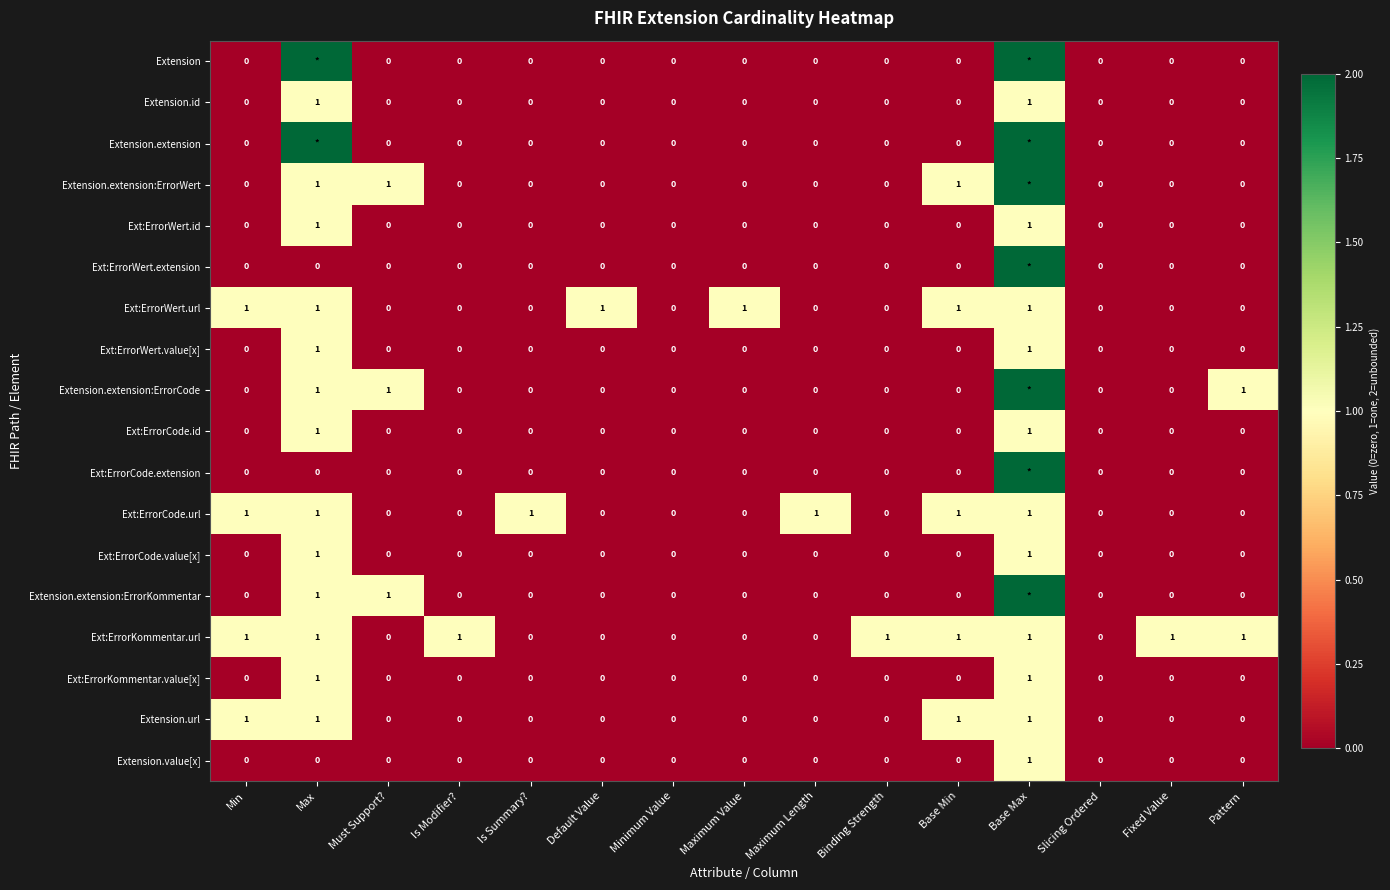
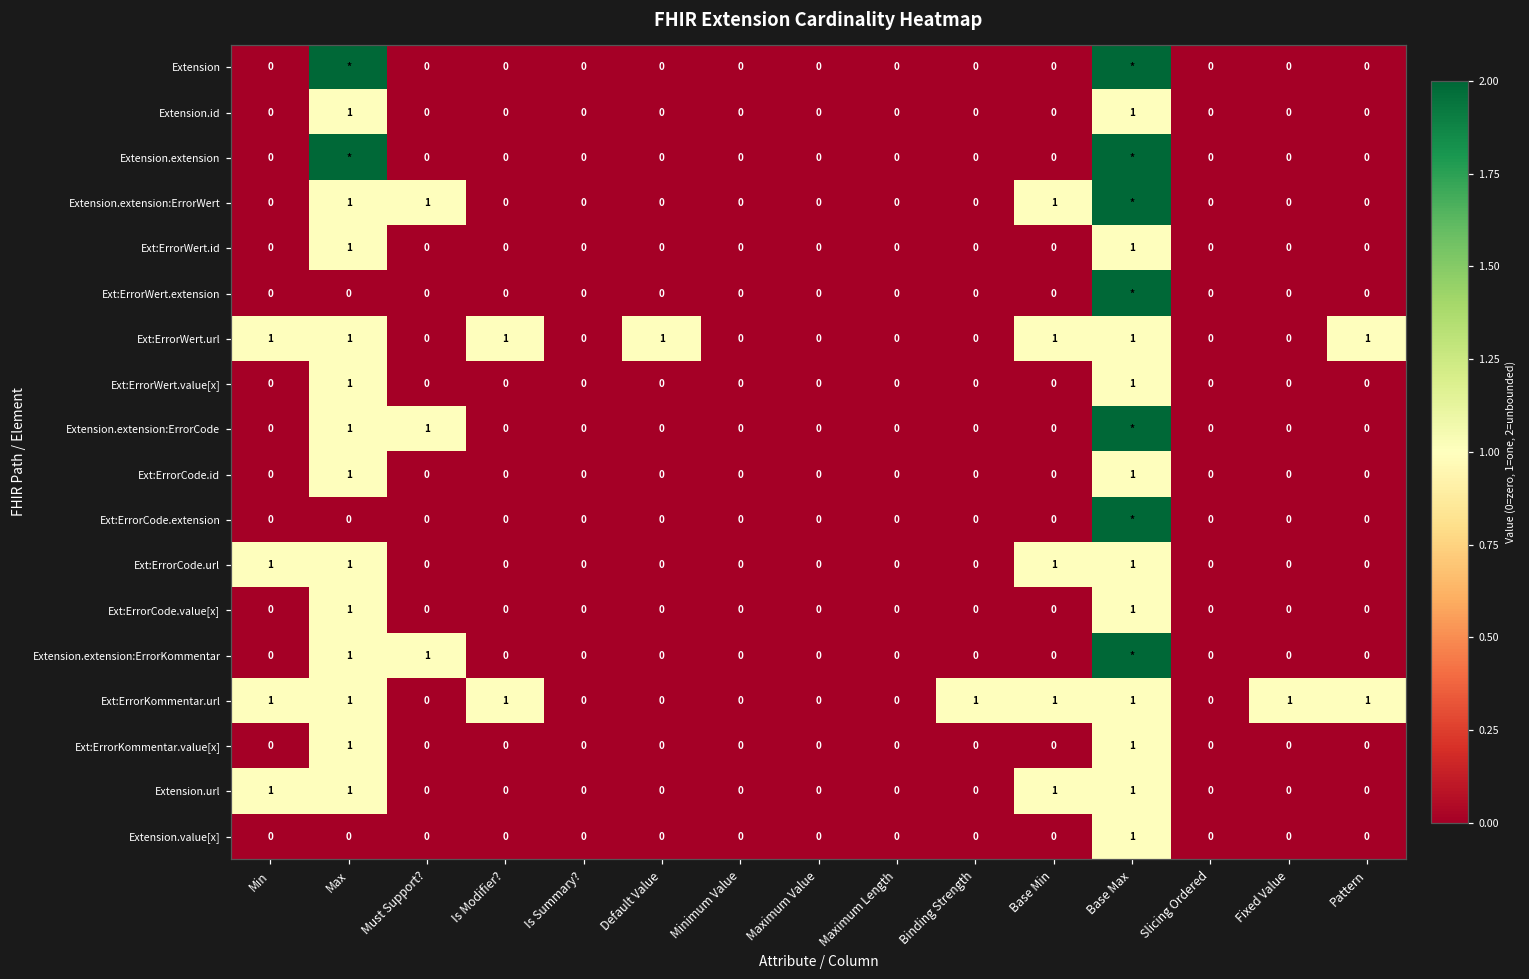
Ext:ErrorWert.url, Is Modifier?: 0 -> 1
Ext:ErrorWert.url, Maximum Value: 1 -> 0
Ext:ErrorWert.url, Pattern: 0 -> 1
Extension.extension:ErrorCode, Pattern: 1 -> 0
Ext:ErrorCode.url, Is Summary?: 1 -> 0
Ext:ErrorCode.url, Maximum Length: 1 -> 0
